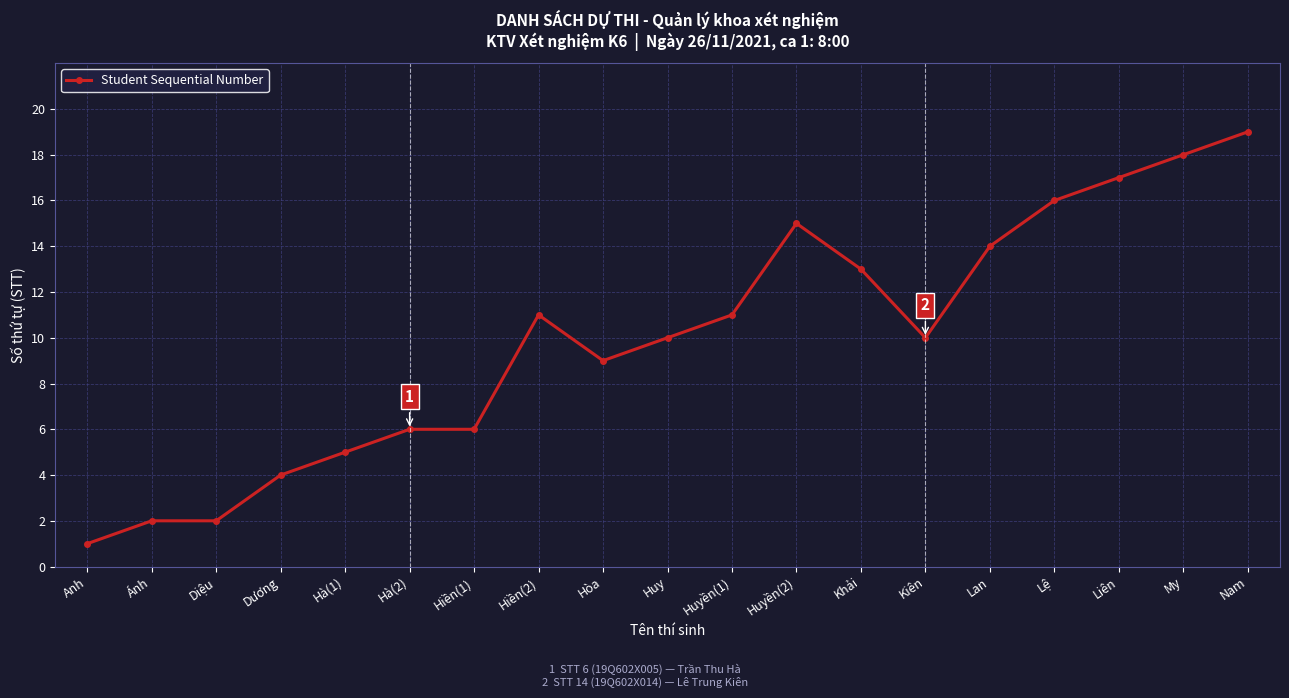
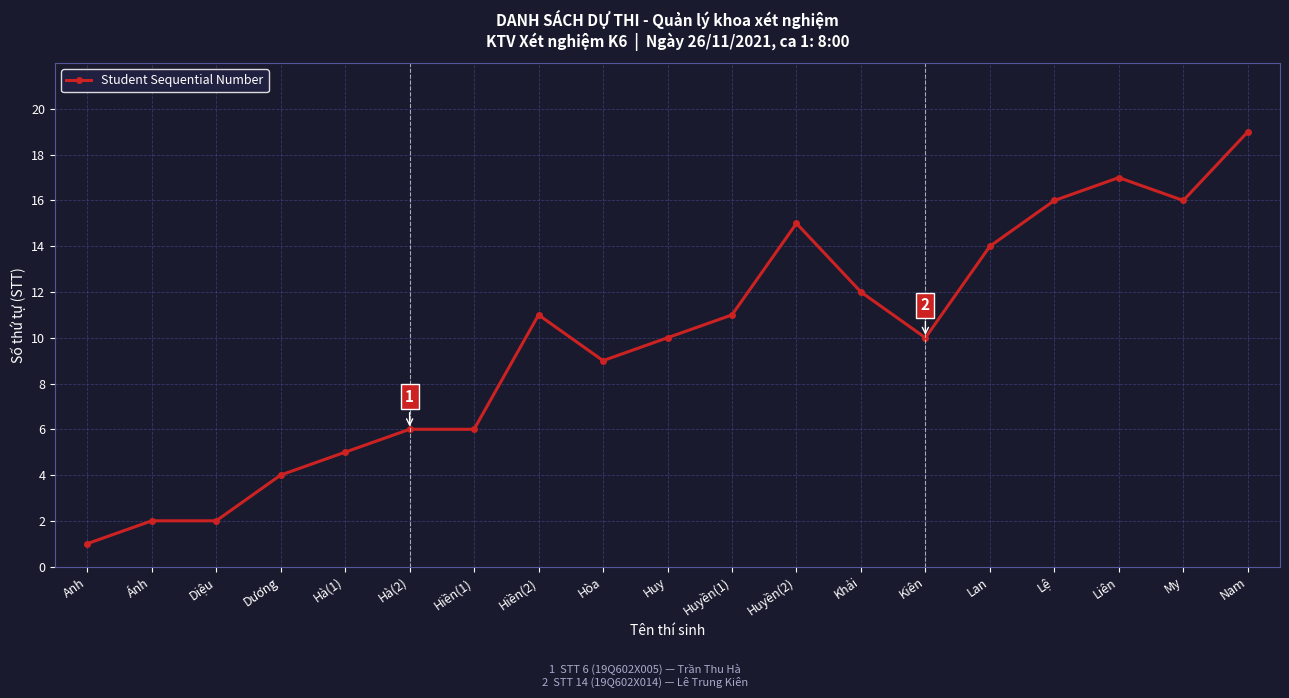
Khải: 13 -> 12
My: 18 -> 16
